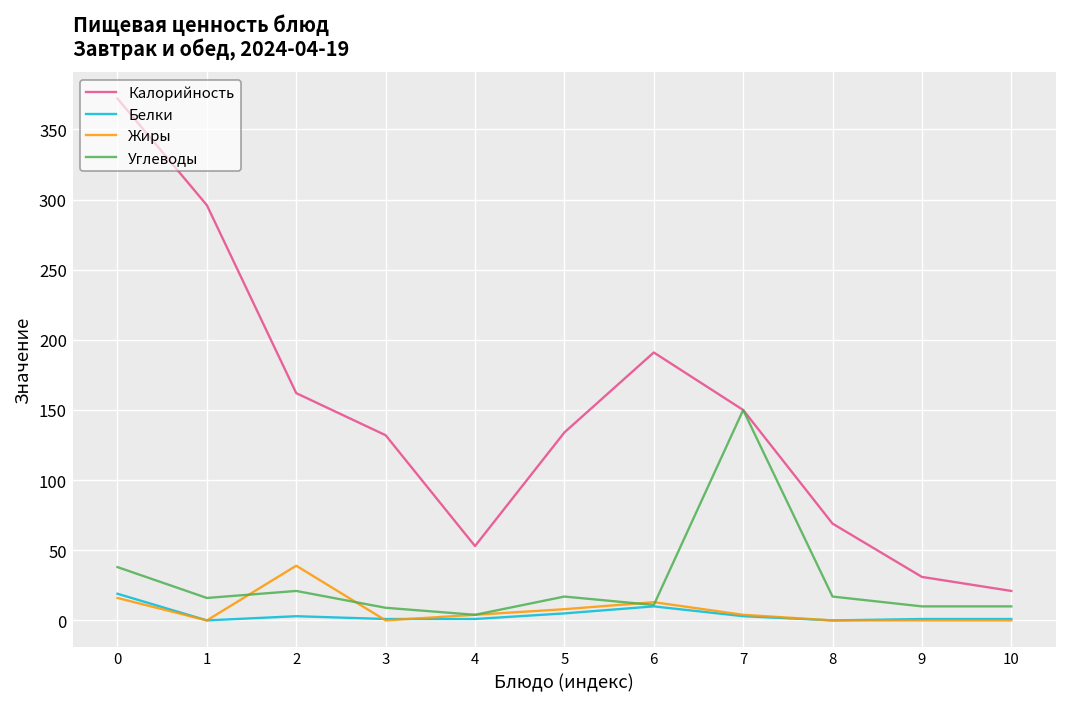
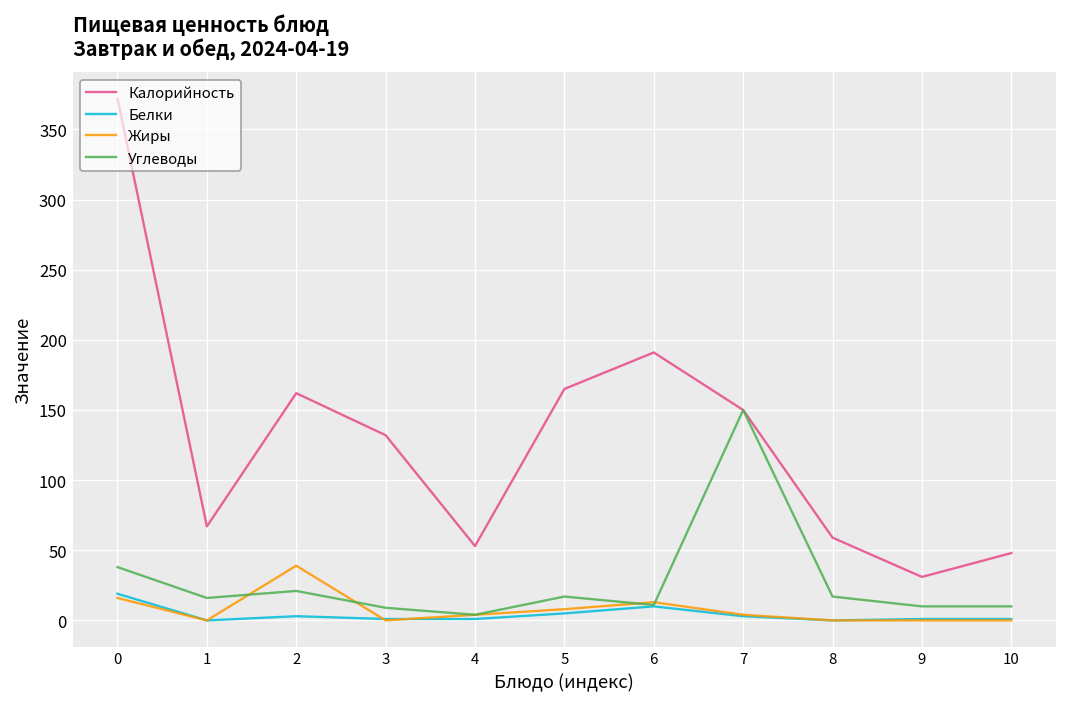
Калорийность, 1: 296 -> 67
Калорийность, 5: 134 -> 165
Калорийность, 8: 69 -> 59
Калорийность, 10: 21 -> 48
